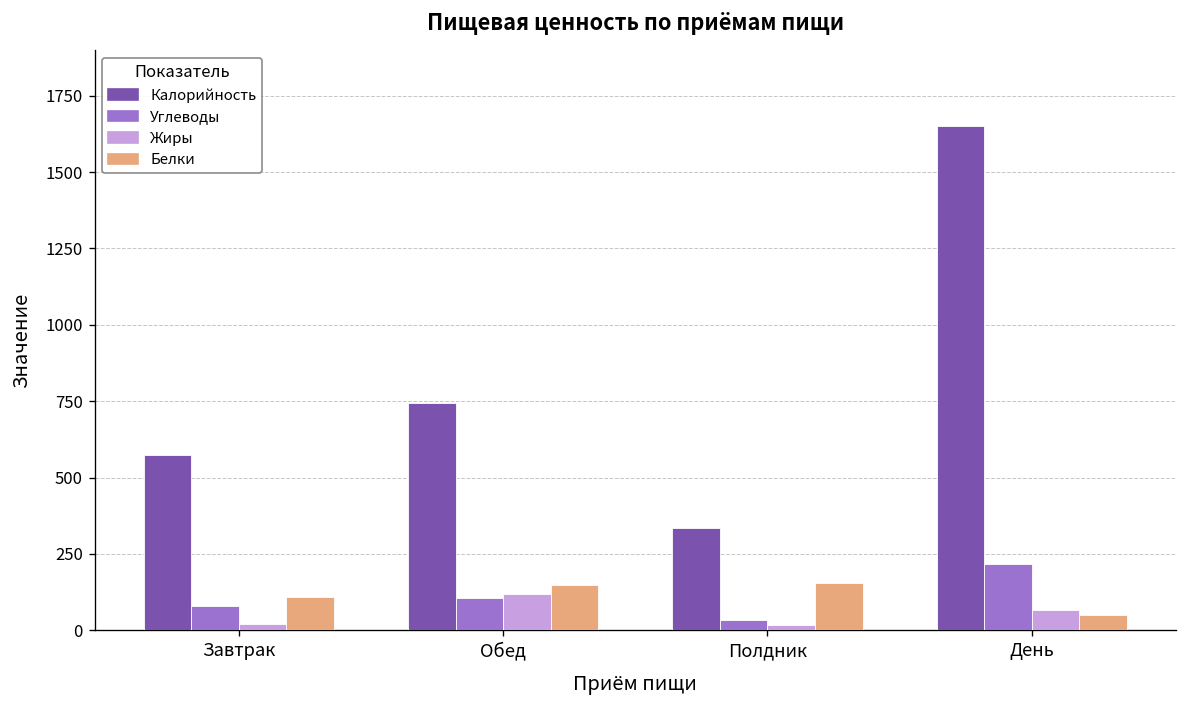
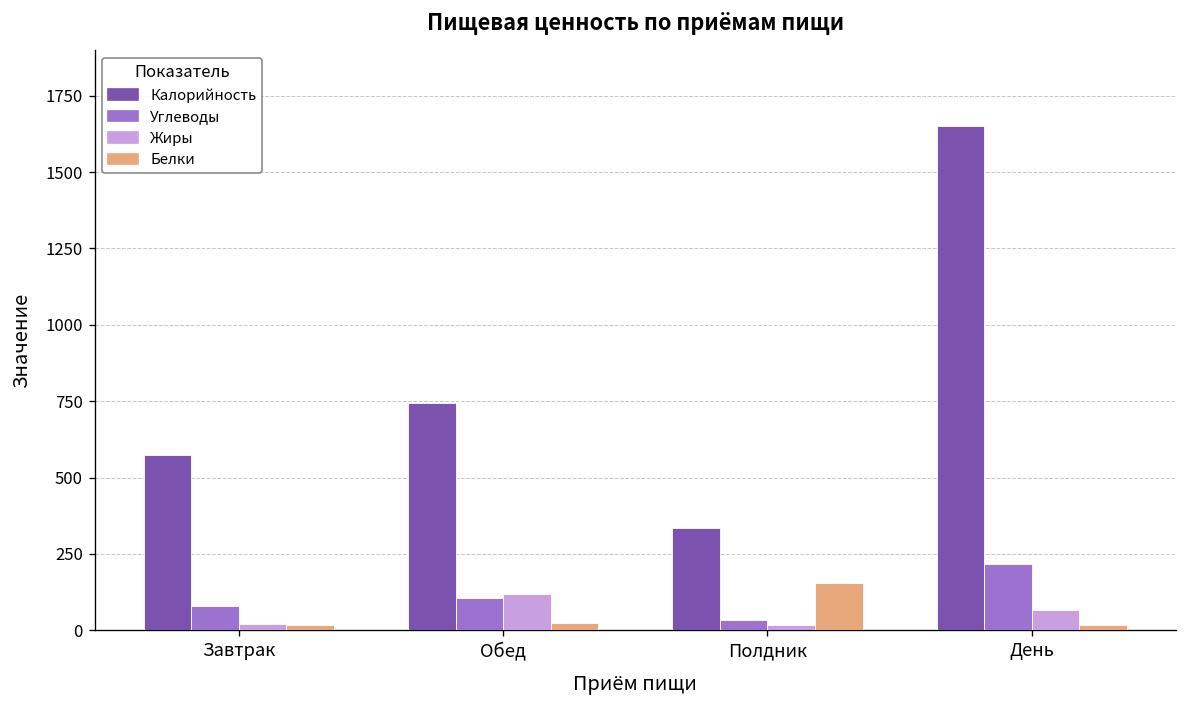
Белки, Завтрак: 110 -> 20
Белки, Обед: 150 -> 20
Белки, День: 50 -> 20
